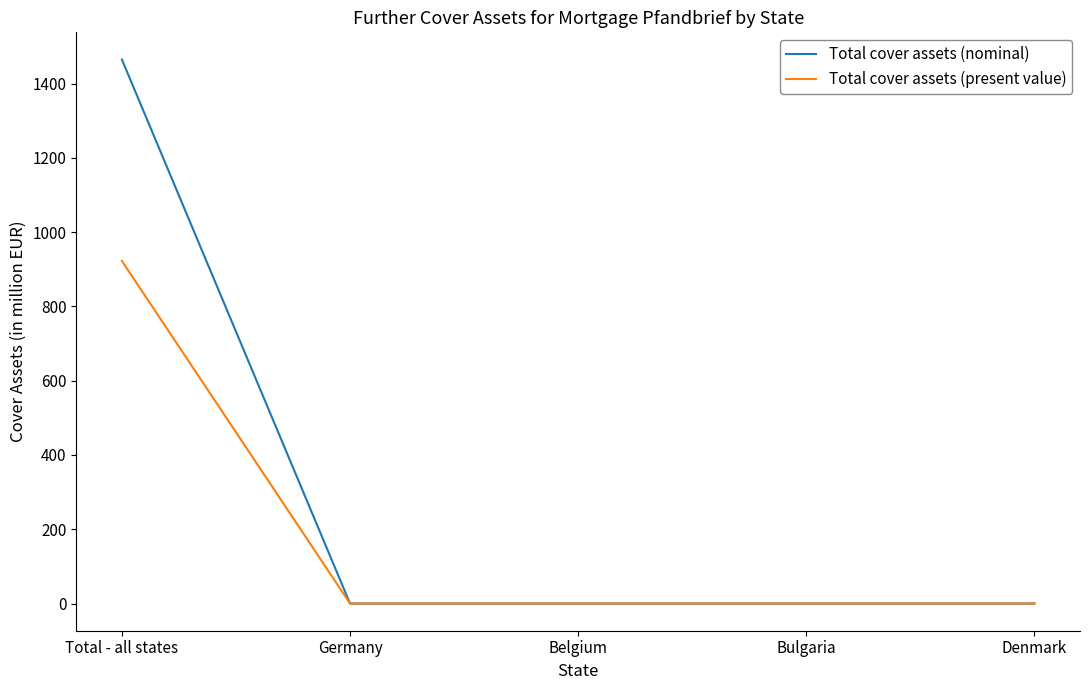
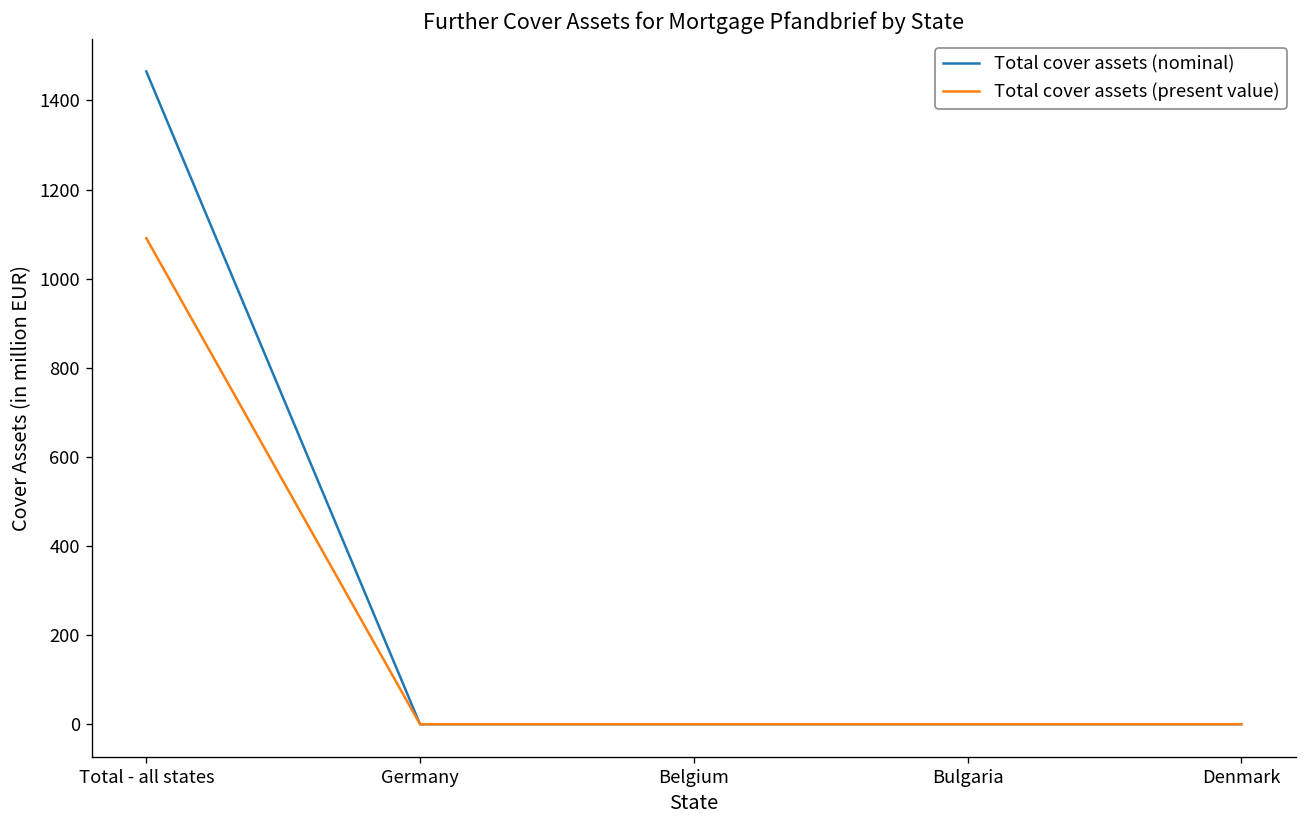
Total cover assets (present value), Total - all states: 920 -> 1090
